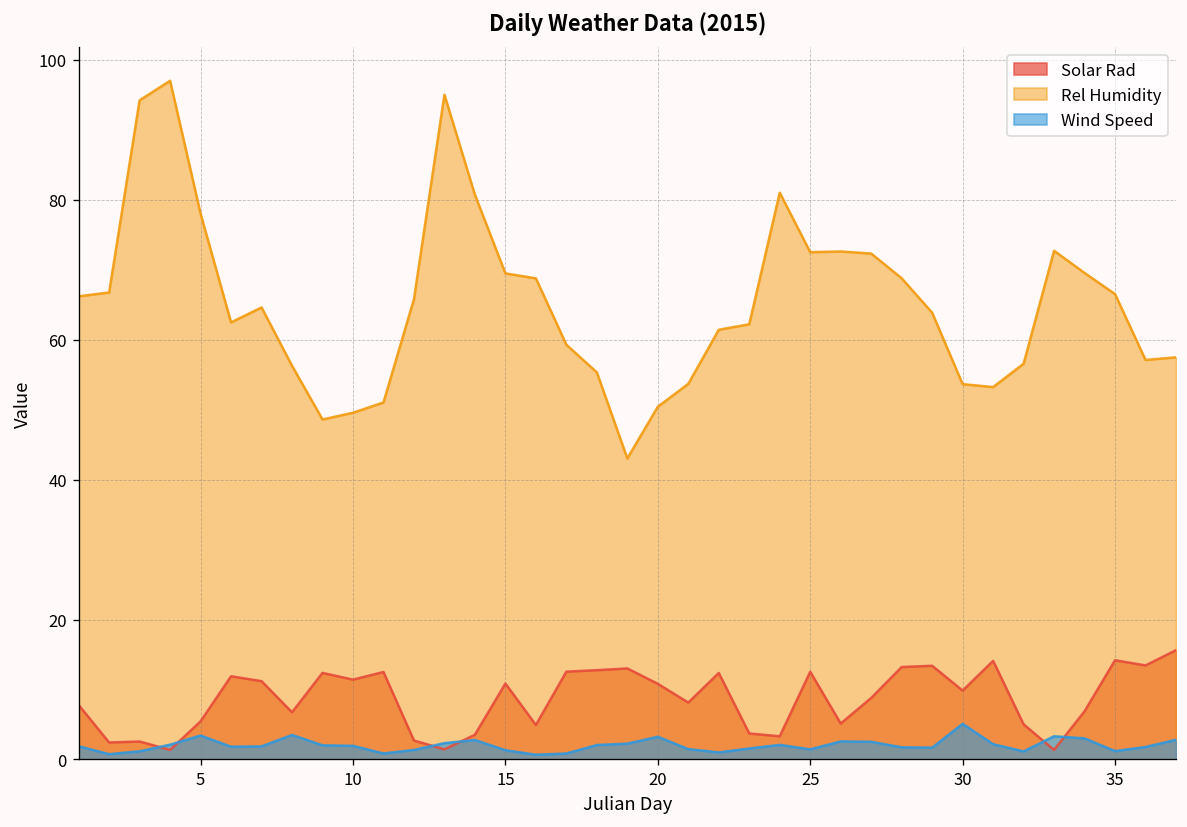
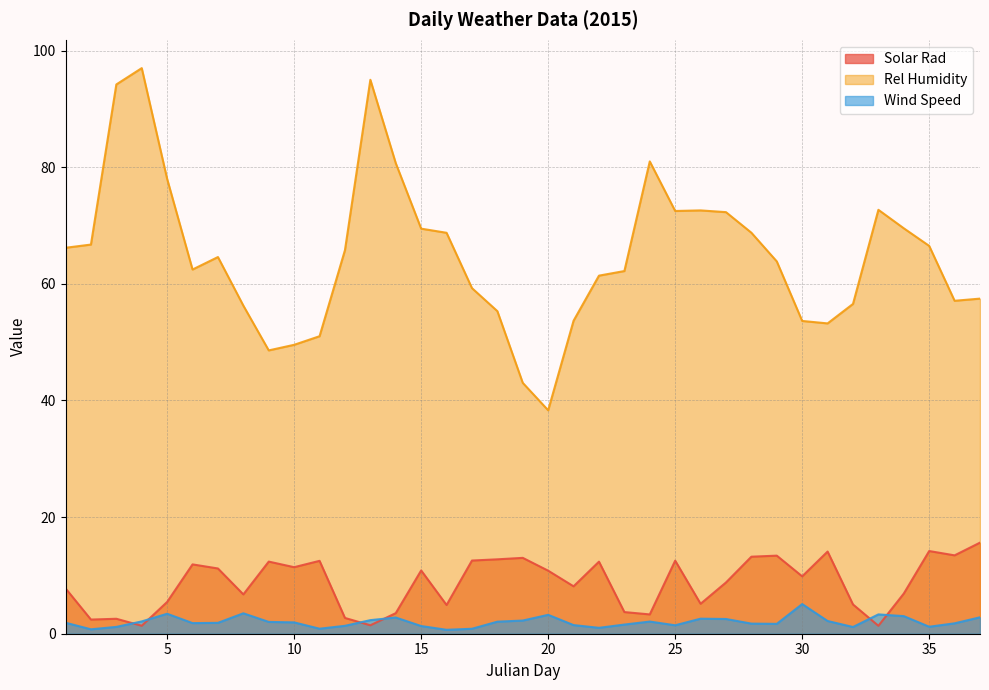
Rel Humidity, 20: 50 -> 38
